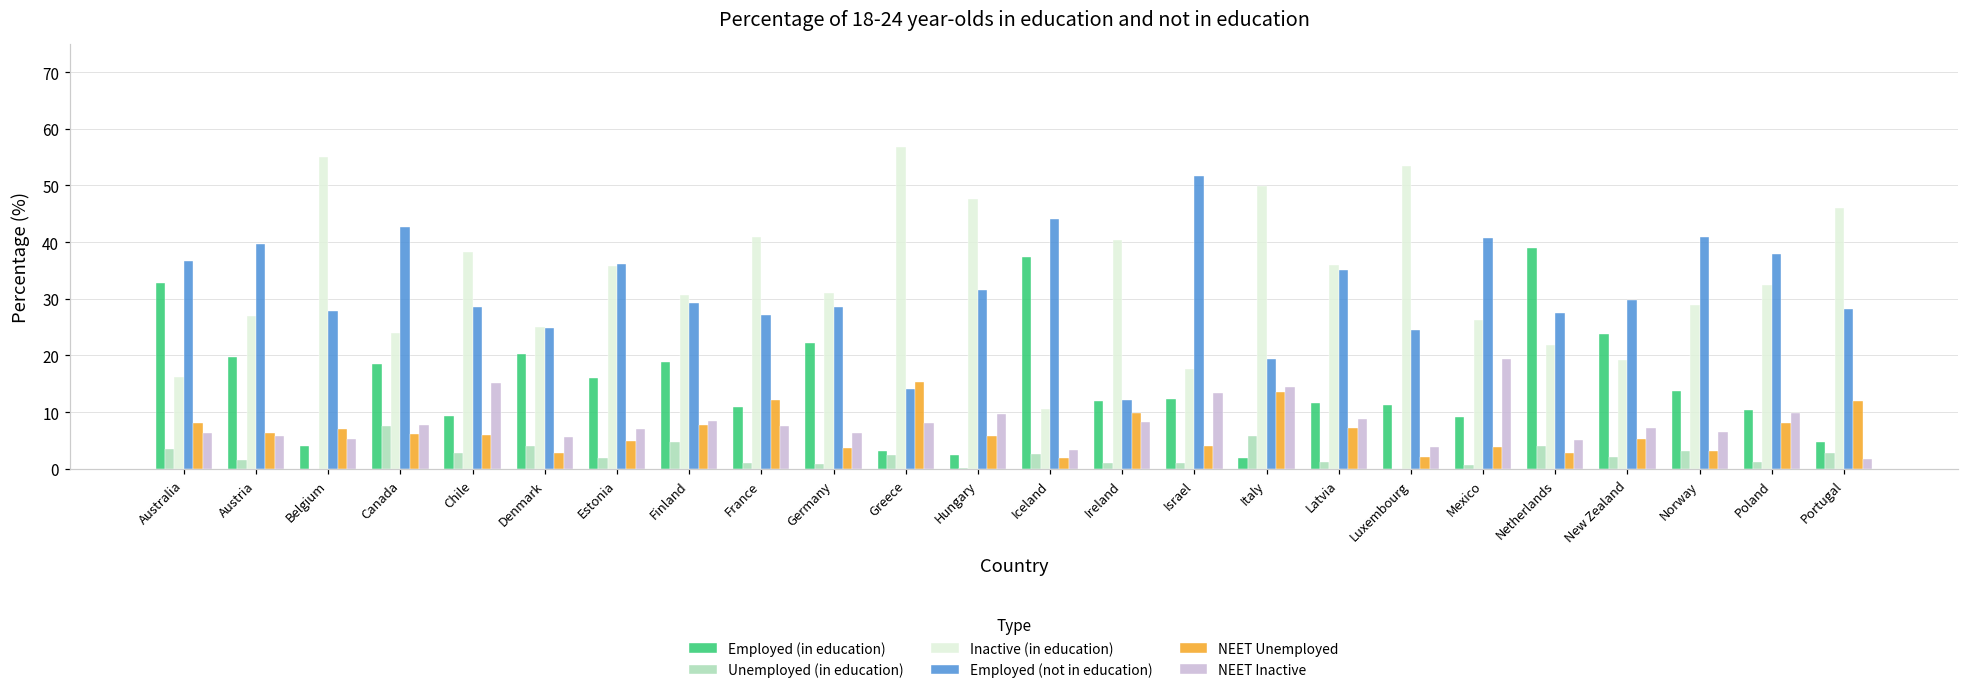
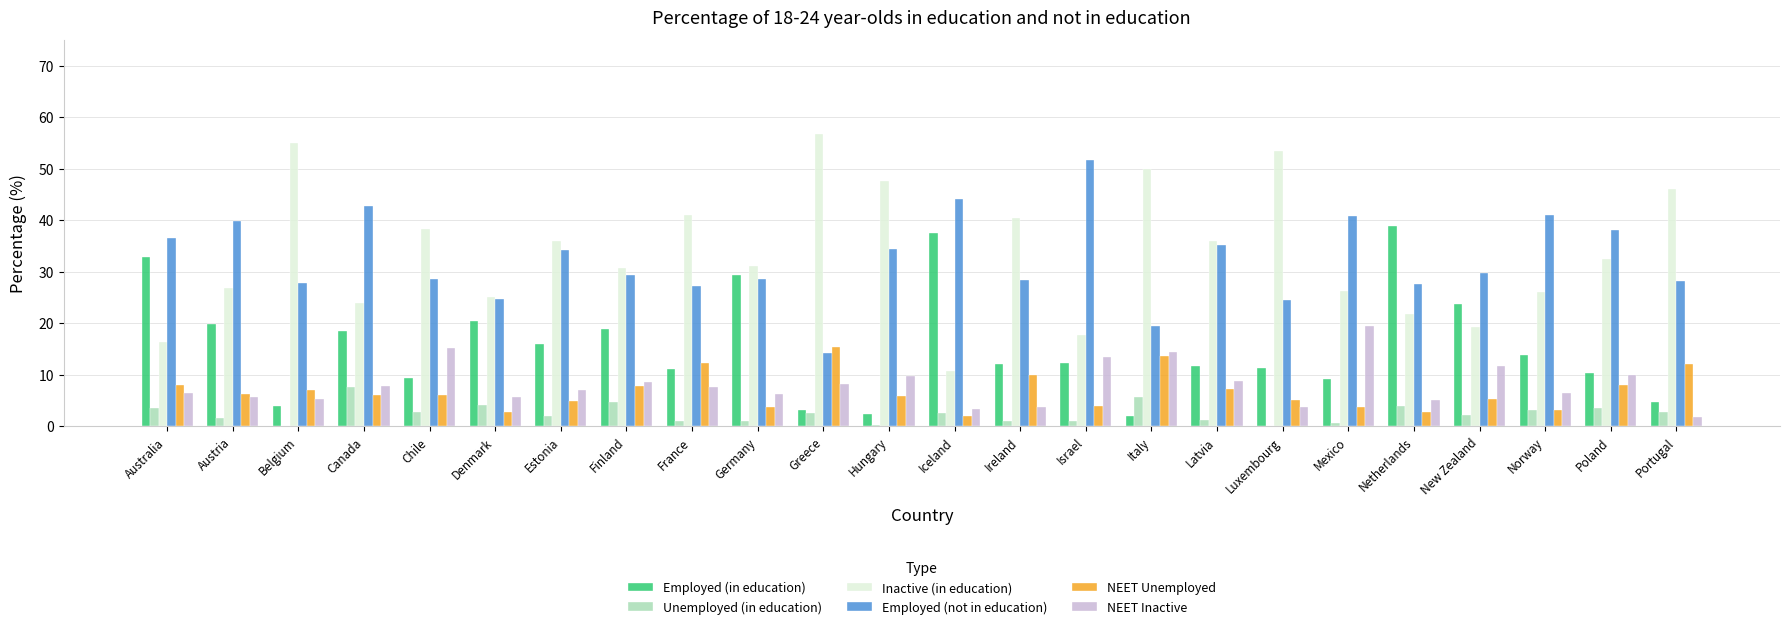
Employed (not in education), Estonia: 36 -> 34
Employed (in education), Germany: 22 -> 29
Employed (not in education), Hungary: 31 -> 34
Employed (not in education), Ireland: 12 -> 28
NEET Inactive, Ireland: 8 -> 4
NEET Unemployed, Luxembourg: 2 -> 5
NEET Inactive, New Zealand: 7 -> 12
Inactive (in education), Norway: 29 -> 26
Unemployed (in education), Poland: 1 -> 3
